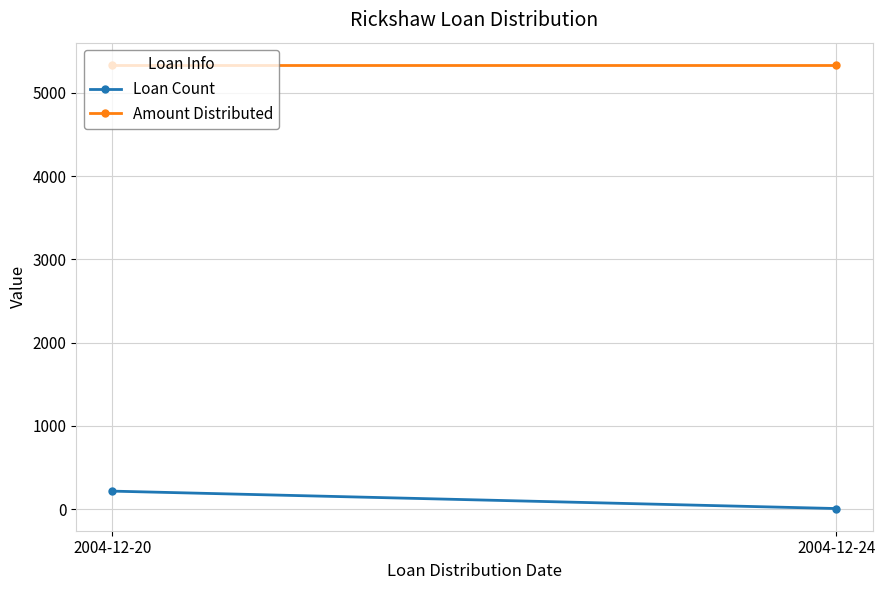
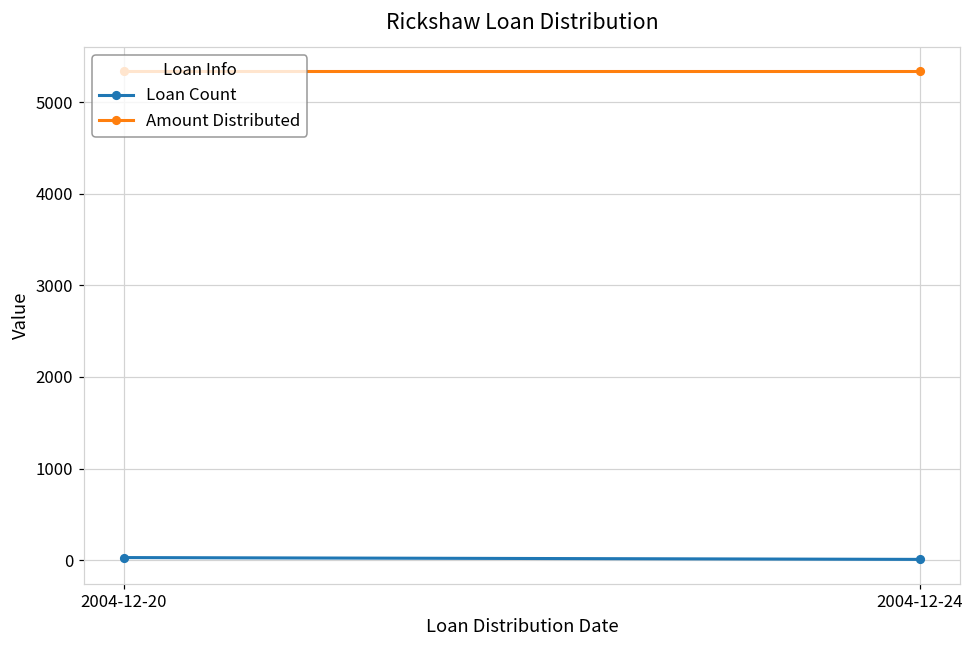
Loan Count, 2004-12-20: 200 -> 0
